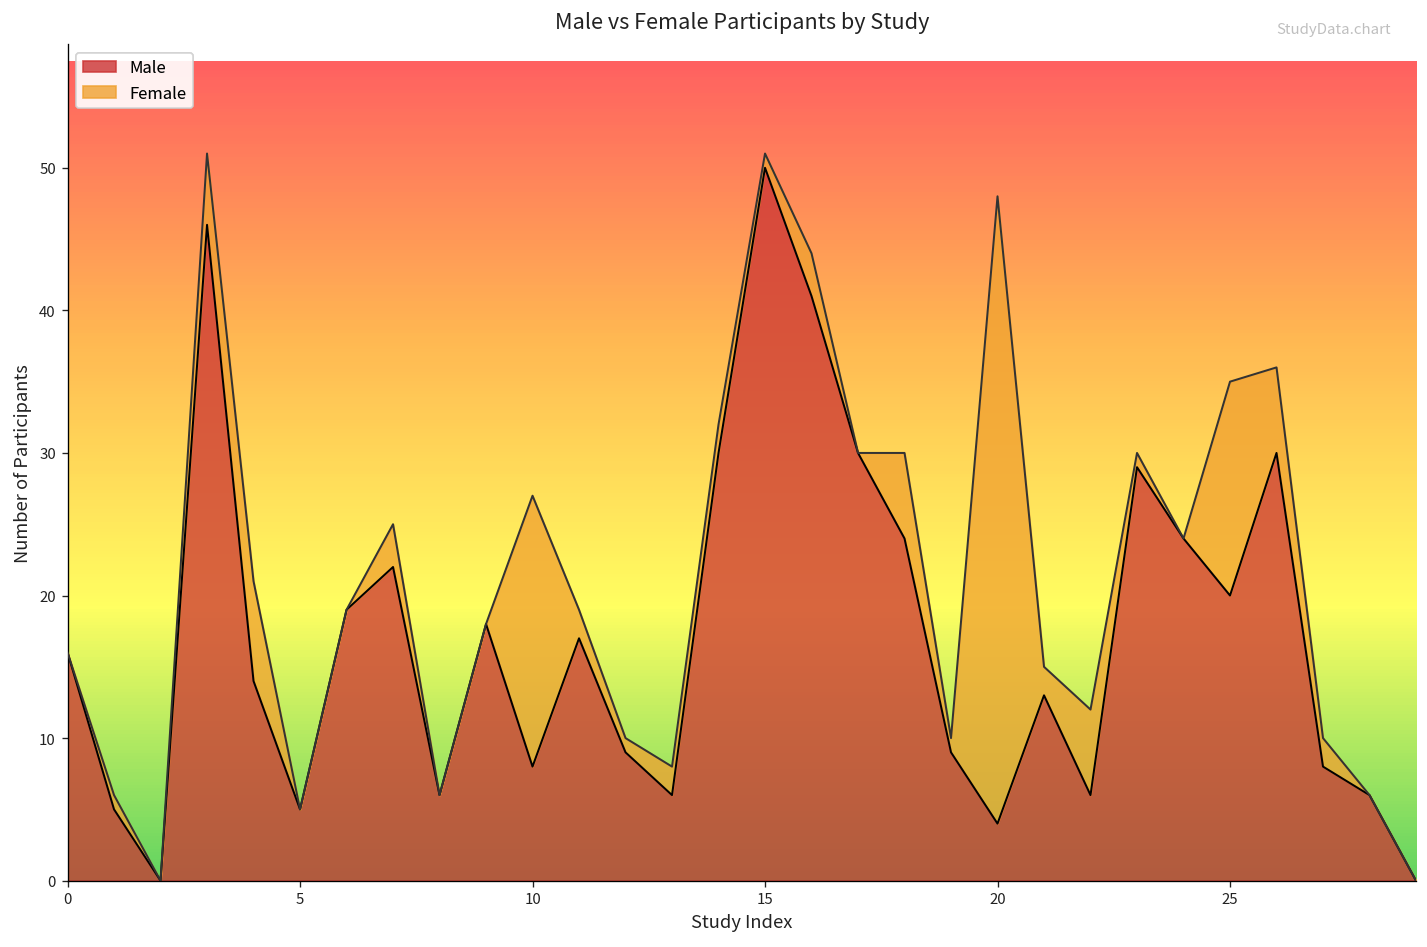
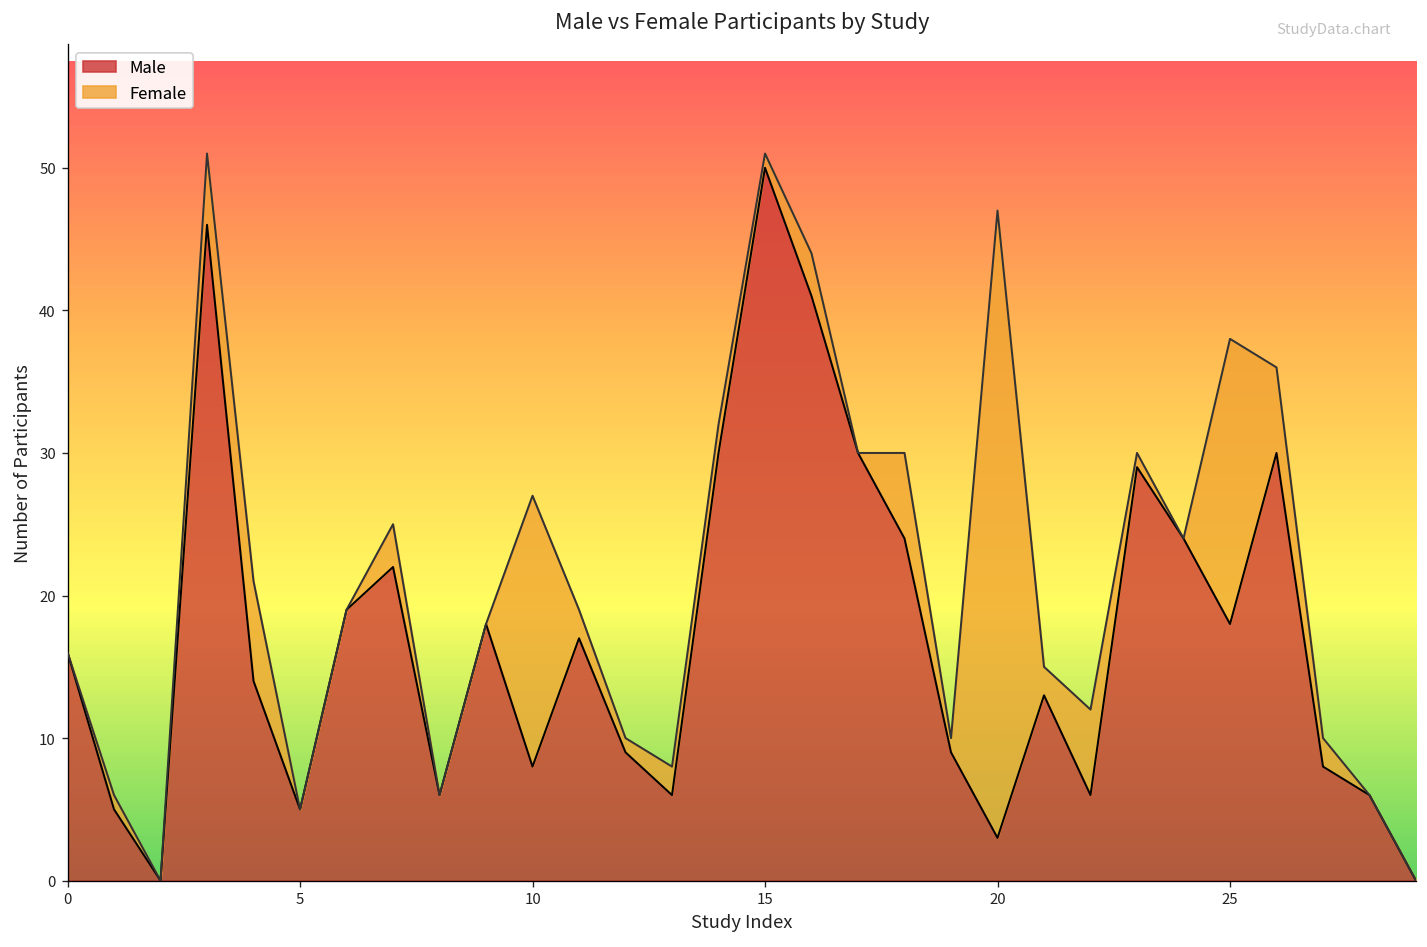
Male, 20: 4 -> 3
Male, 25: 20 -> 18
Female, 25: 15 -> 20
